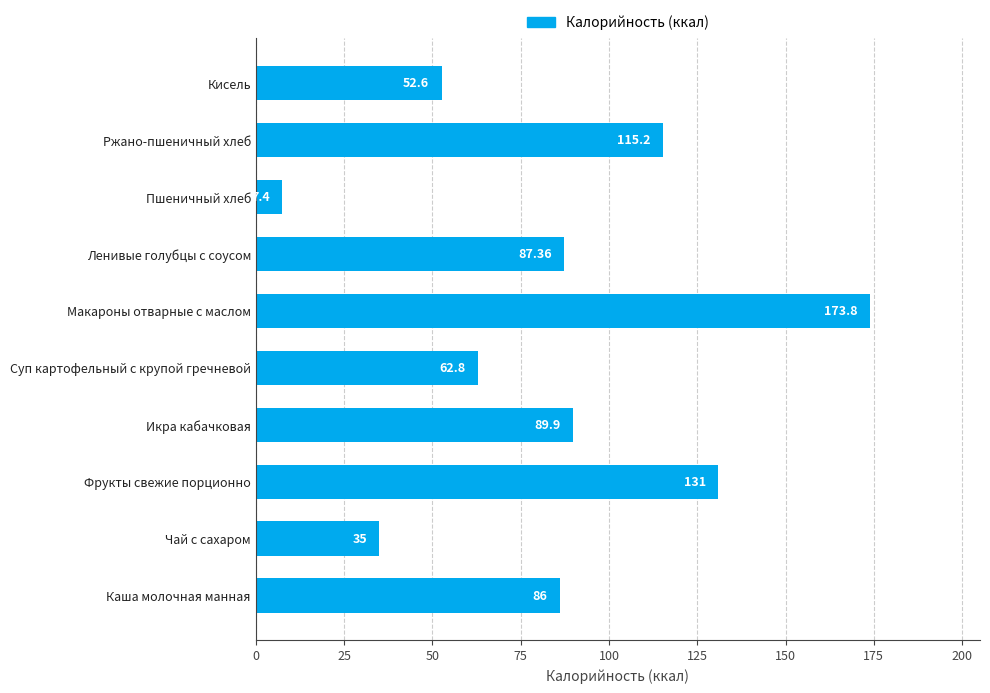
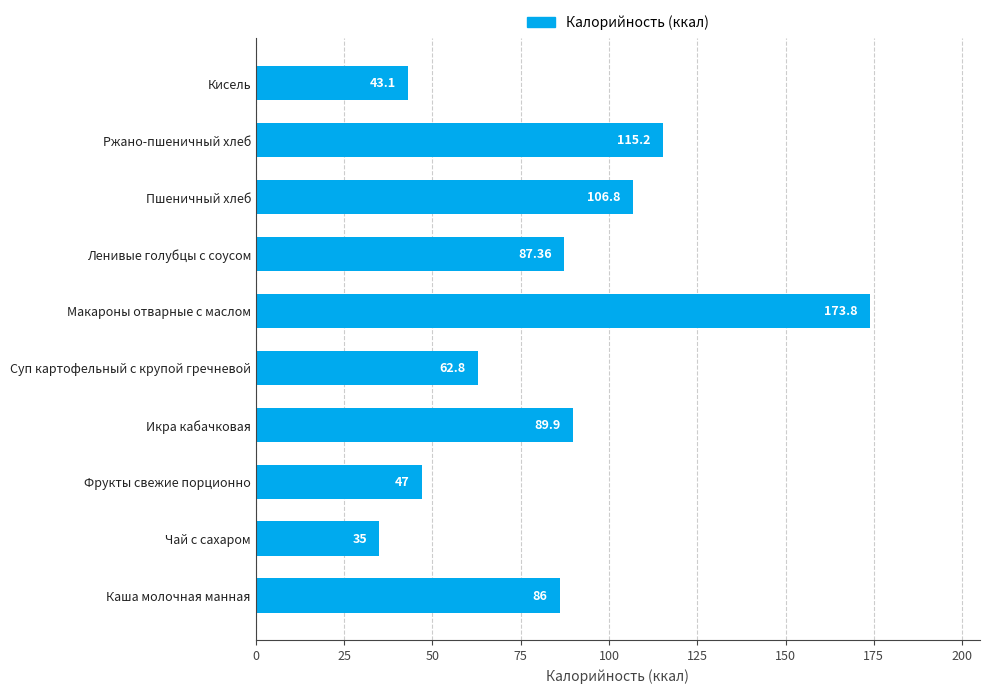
Кисель: 52.6 -> 43.1
Пшеничный хлеб: 7.4 -> 106.8
Фрукты свежие порционно: 131 -> 47
